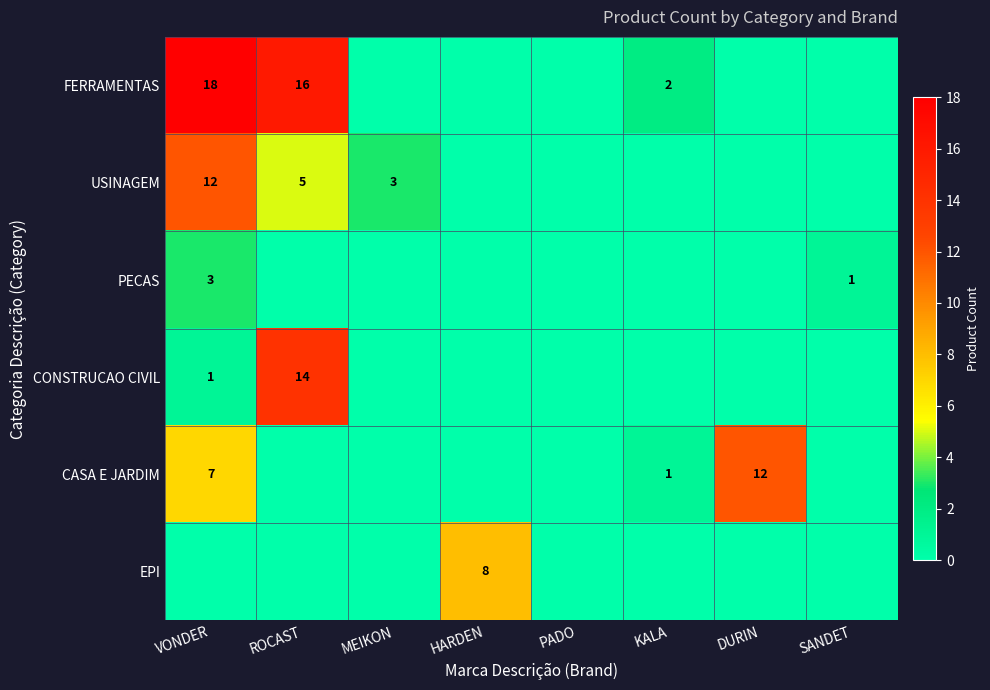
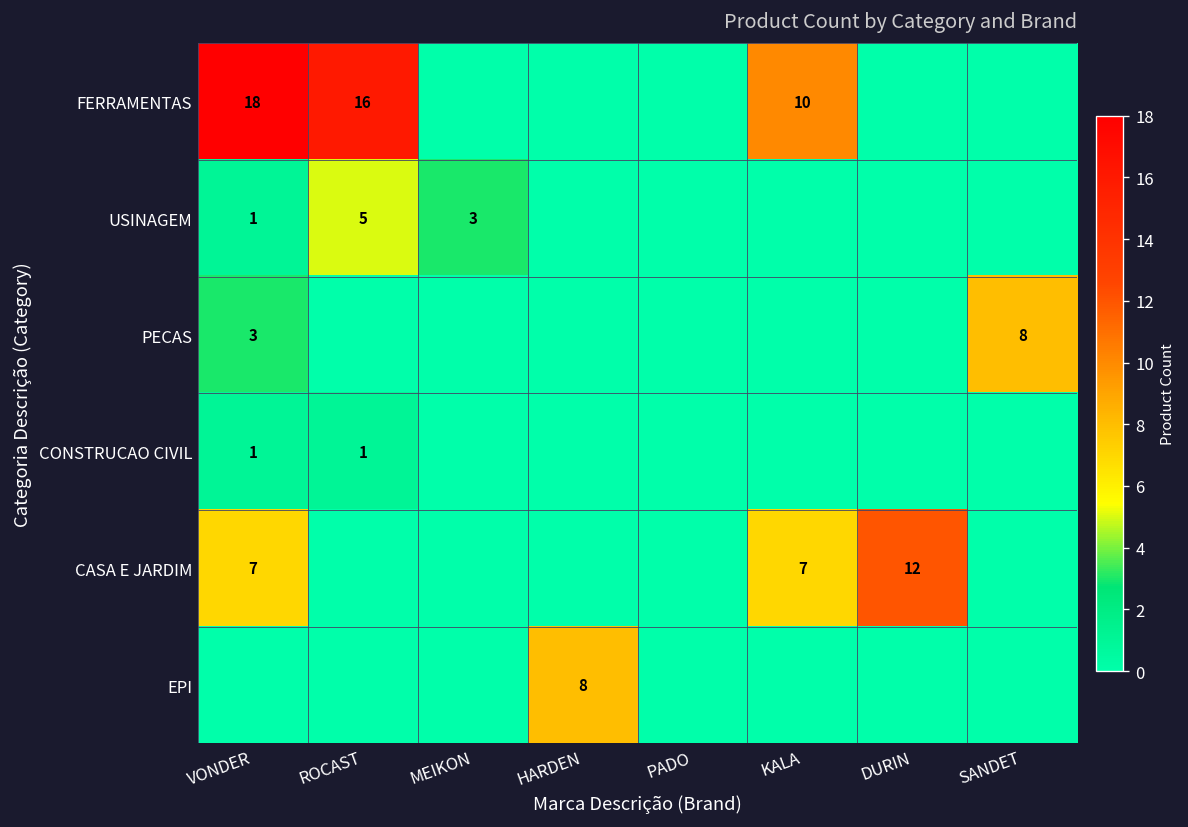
FERRAMENTAS, KALA: 2 -> 10
USINAGEM, VONDER: 12 -> 1
PECAS, SANDET: 1 -> 8
CONSTRUCAO CIVIL, ROCAST: 14 -> 1
CASA E JARDIM, KALA: 1 -> 7
